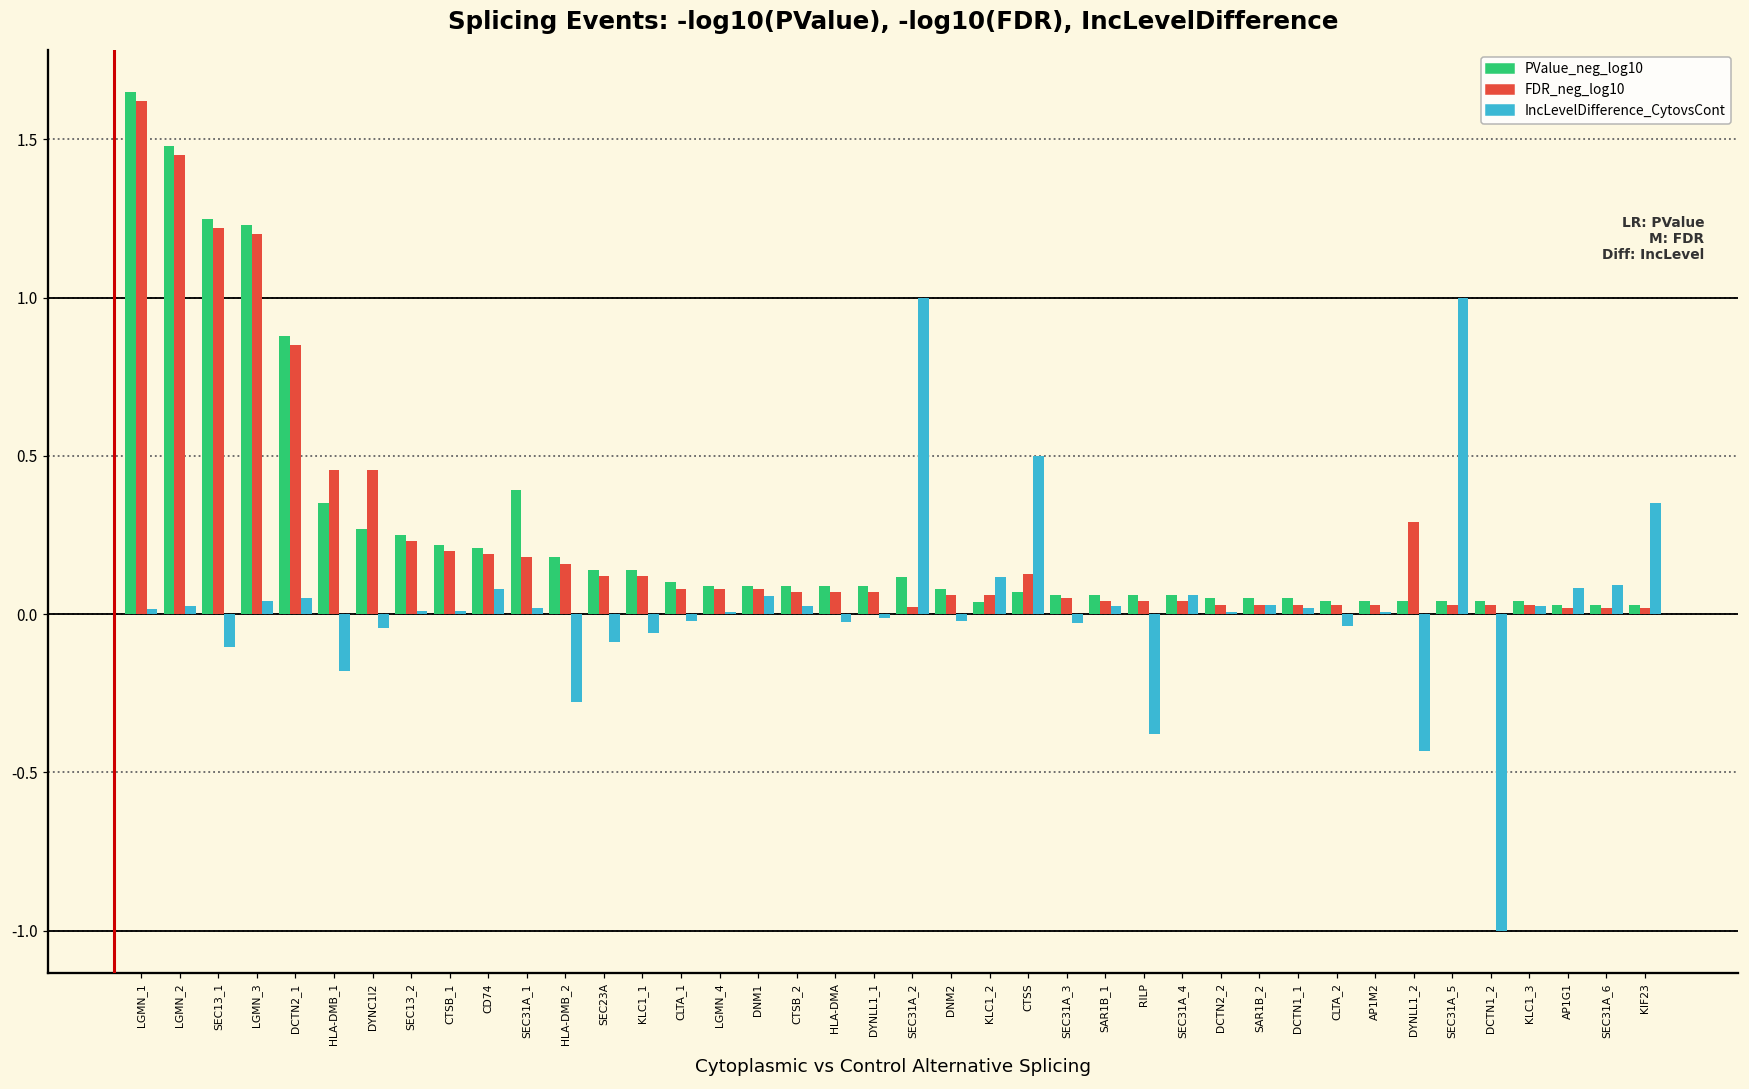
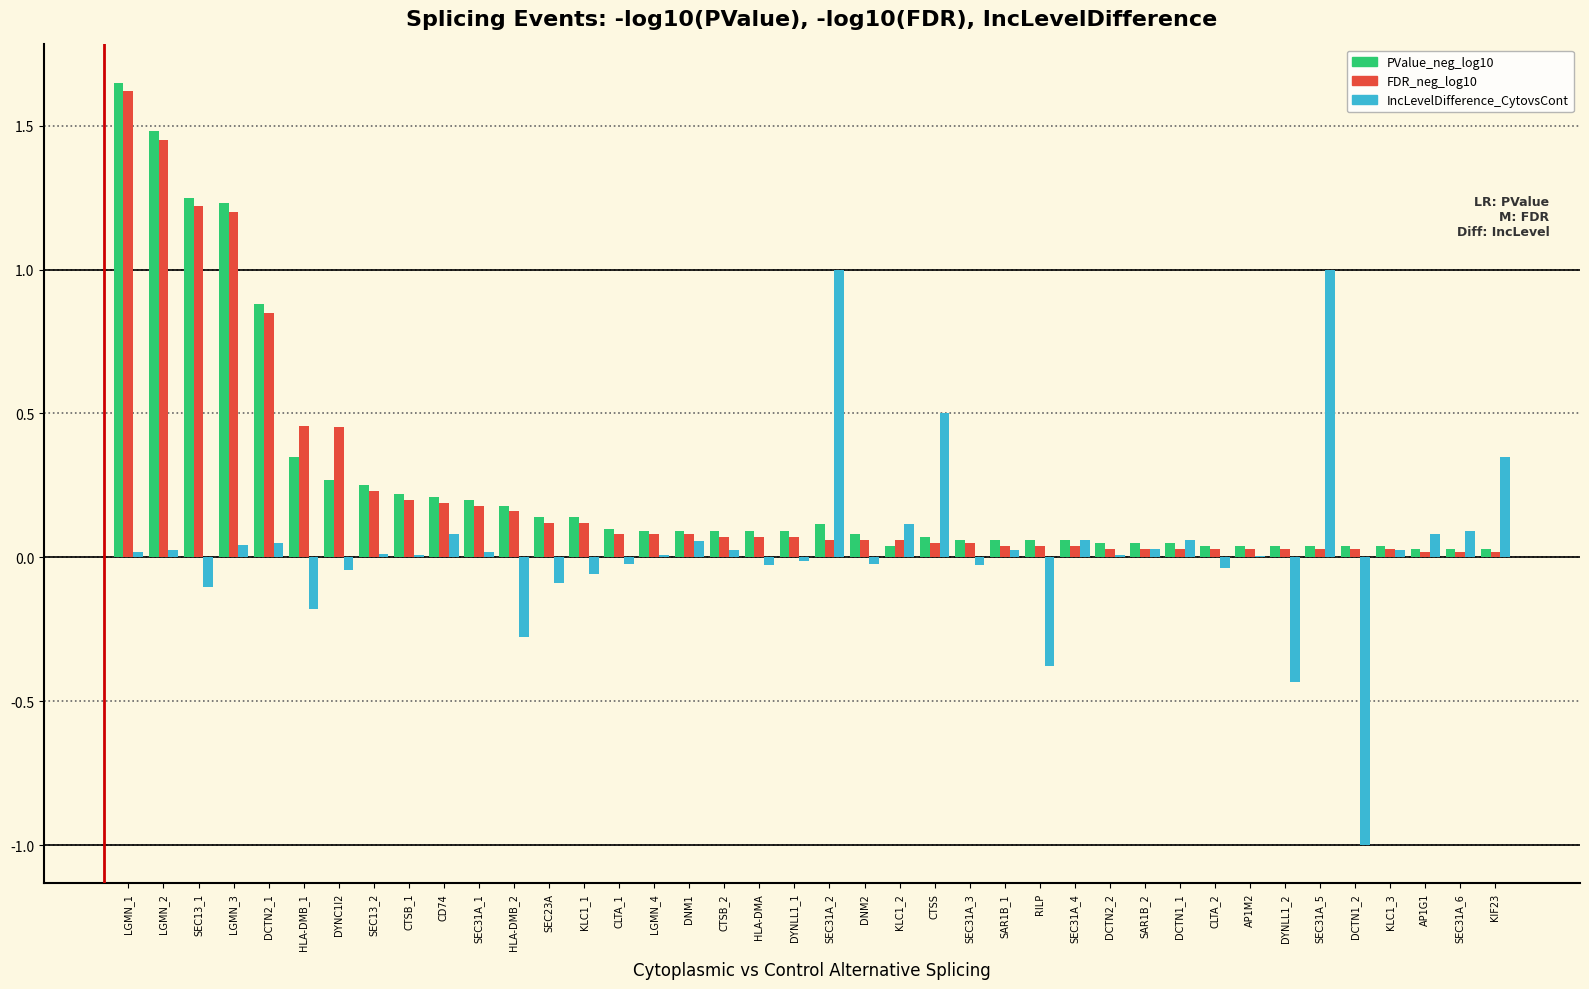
PValue_neg_log10, SEC31A_1: 0.39 -> 0.20
FDR_neg_log10, SEC31A_2: 0.02 -> 0.06
FDR_neg_log10, CTSS: 0.13 -> 0.05
IncLevelDifference_CytovsCont, DCTN1_1: 0.02 -> 0.06
FDR_neg_log10, DYNLL1_2: 0.29 -> 0.03
